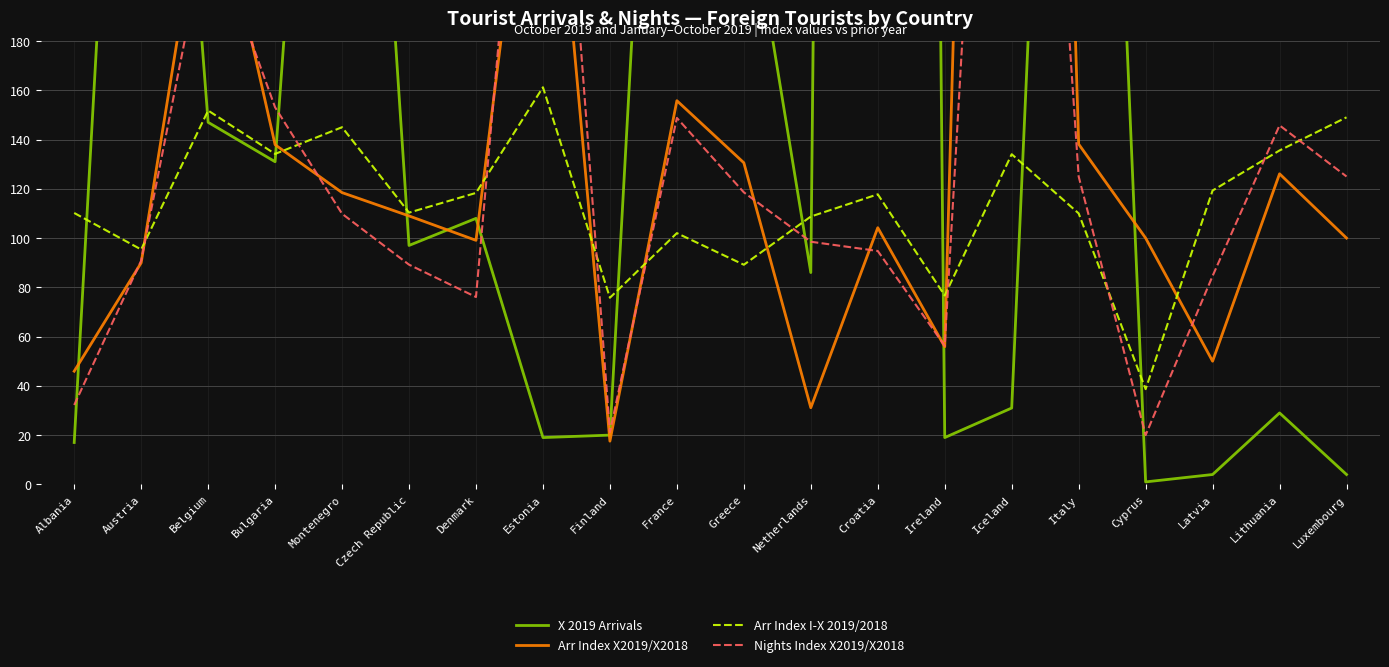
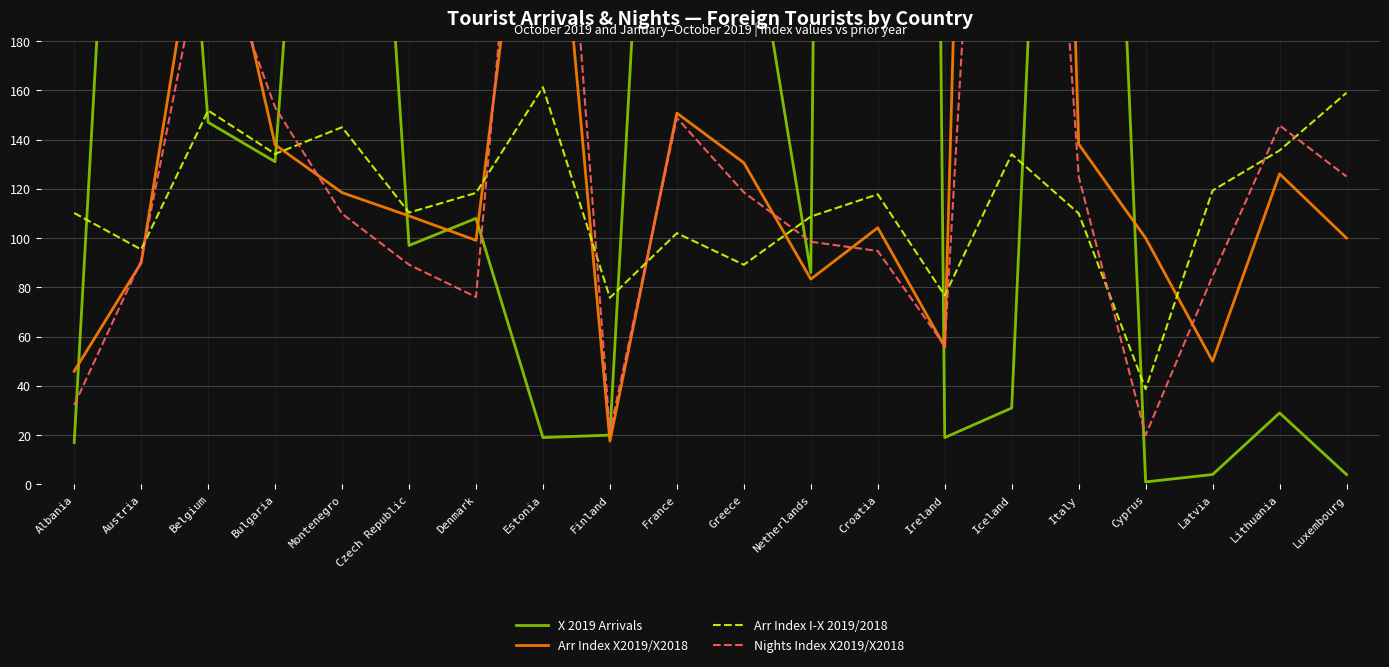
Arr Index X2019/X2018, France: 156 -> 151
Arr Index X2019/X2018, Netherlands: 31 -> 83
Arr Index I-X 2019/2018, Luxembourg: 149 -> 159
